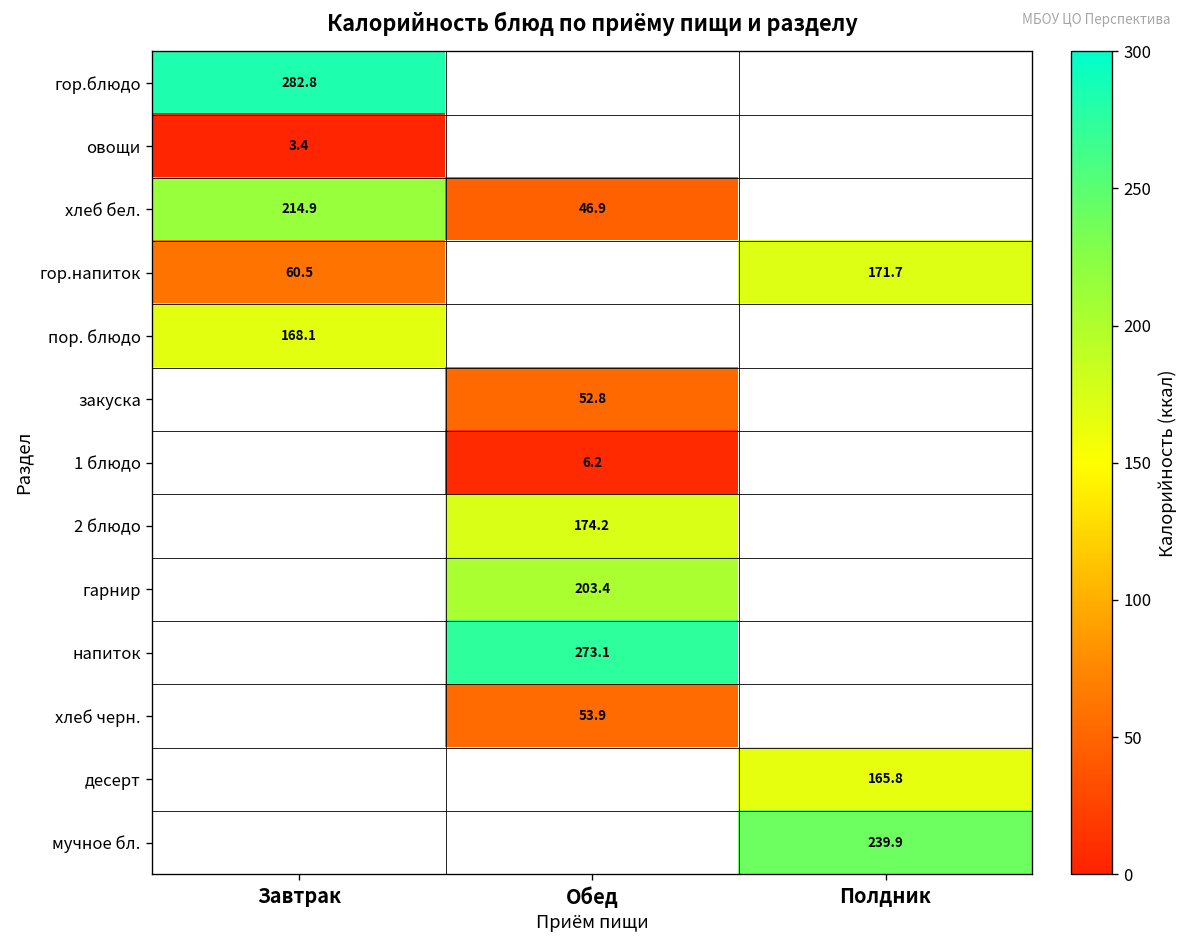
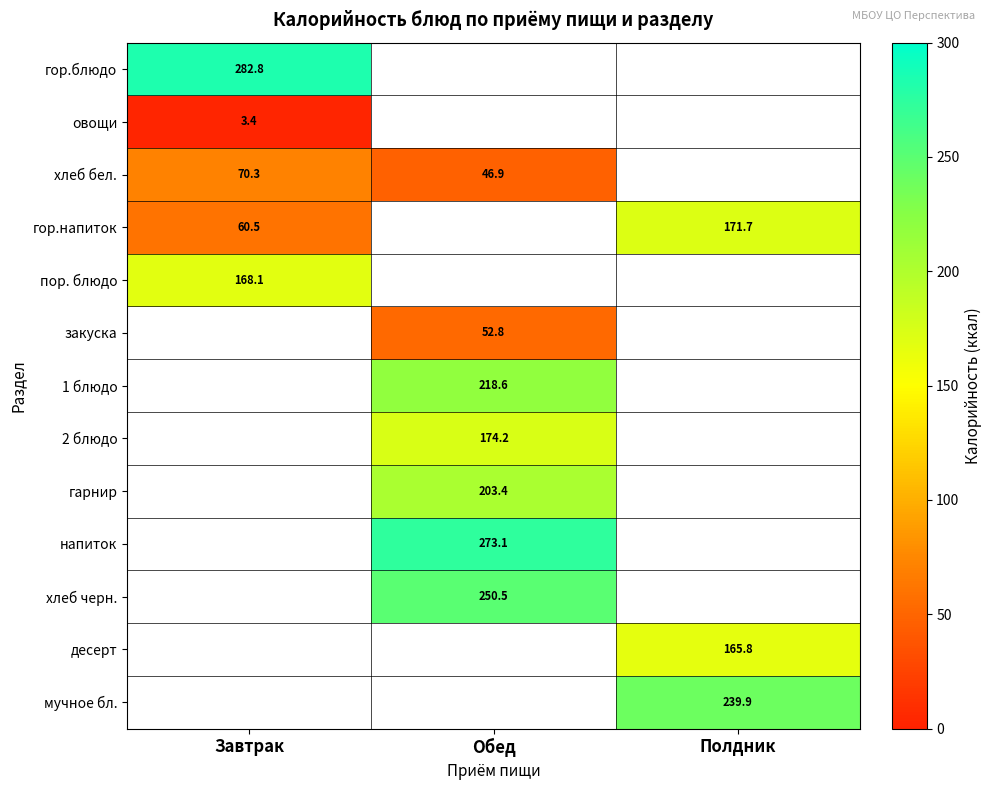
хлеб бел., Завтрак: 214.9 -> 70.3
1 блюдо, Обед: 6.2 -> 218.6
хлеб черн., Обед: 53.9 -> 250.5
